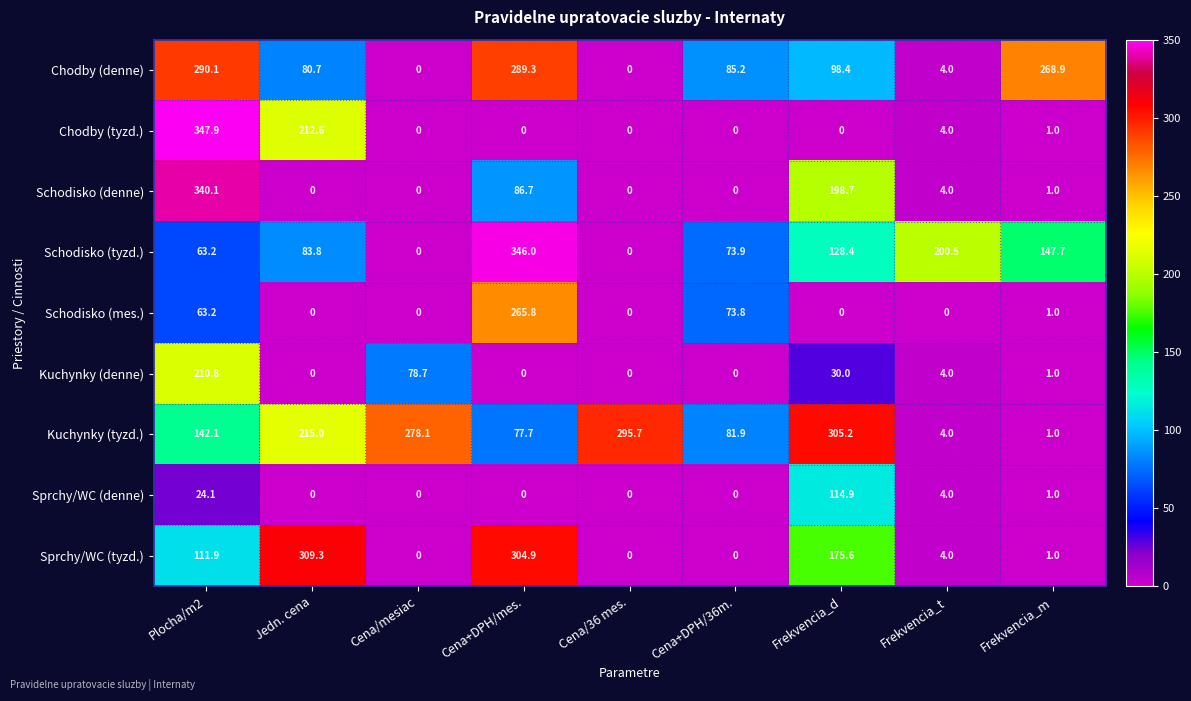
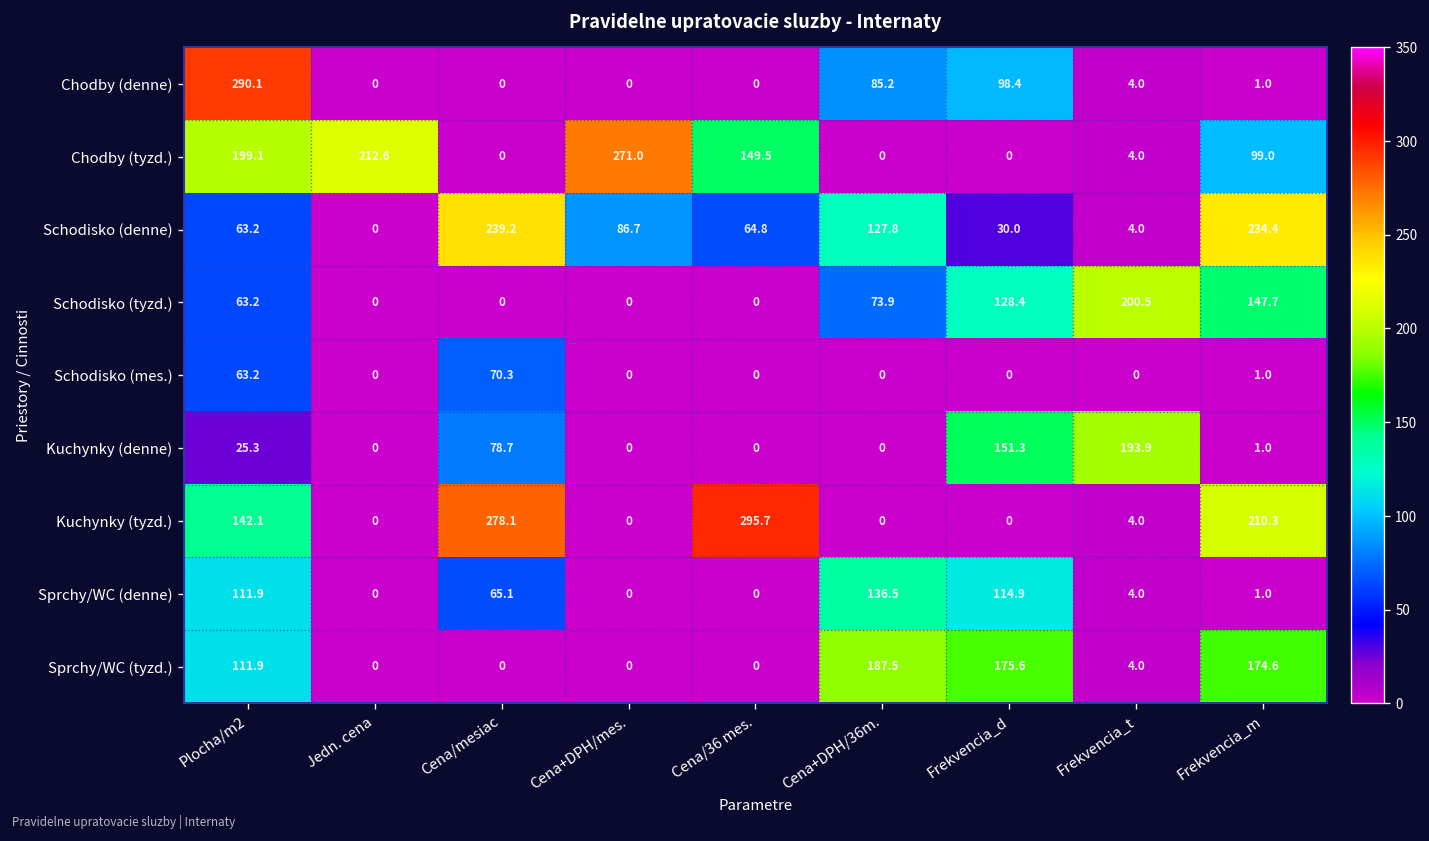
Chodby (denne), Jedn. cena: 80.7 -> 0
Chodby (denne), Cena+DPH/mes.: 289.3 -> 0
Chodby (denne), Frekvencia_m: 268.9 -> 1.0
Chodby (tyzd.), Plocha/m2: 347.9 -> 199.1
Chodby (tyzd.), Cena+DPH/mes.: 0 -> 271.0
Chodby (tyzd.), Cena/36 mes.: 0 -> 149.5
Chodby (tyzd.), Frekvencia_m: 1.0 -> 99.0
Schodisko (denne), Plocha/m2: 340.1 -> 63.2
Schodisko (denne), Cena/mesiac: 0 -> 239.2
Schodisko (denne), Cena/36 mes.: 0 -> 64.8
Schodisko (denne), Cena+DPH/36m.: 0 -> 127.8
Schodisko (denne), Frekvencia_d: 198.7 -> 30.0
Schodisko (denne), Frekvencia_m: 1.0 -> 234.4
Schodisko (tyzd.), Jedn. cena: 83.8 -> 0
Schodisko (tyzd.), Cena+DPH/mes.: 346.0 -> 0
Schodisko (mes.), Cena/mesiac: 0 -> 70.3
Schodisko (mes.), Cena+DPH/mes.: 265.8 -> 0
Schodisko (mes.), Cena+DPH/36m.: 73.8 -> 0
Kuchynky (denne), Plocha/m2: 210.8 -> 25.3
Kuchynky (denne), Frekvencia_d: 30.0 -> 151.3
Kuchynky (denne), Frekvencia_t: 4.0 -> 193.9
Kuchynky (tyzd.), Jedn. cena: 215.0 -> 0
Kuchynky (tyzd.), Cena+DPH/mes.: 77.7 -> 0
Kuchynky (tyzd.), Cena+DPH/36m.: 81.9 -> 0
Kuchynky (tyzd.), Frekvencia_d: 305.2 -> 0
Kuchynky (tyzd.), Frekvencia_m: 1.0 -> 210.3
Sprchy/WC (denne), Plocha/m2: 24.1 -> 111.9
Sprchy/WC (denne), Cena/mesiac: 0 -> 65.1
Sprchy/WC (denne), Cena+DPH/36m.: 0 -> 136.5
Sprchy/WC (tyzd.), Jedn. cena: 309.3 -> 0
Sprchy/WC (tyzd.), Cena+DPH/mes.: 304.9 -> 0
Sprchy/WC (tyzd.), Cena+DPH/36m.: 0 -> 187.5
Sprchy/WC (tyzd.), Frekvencia_m: 1.0 -> 174.6
